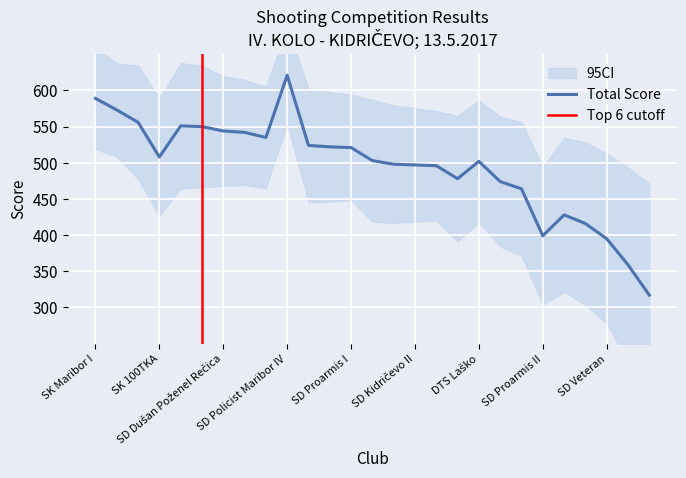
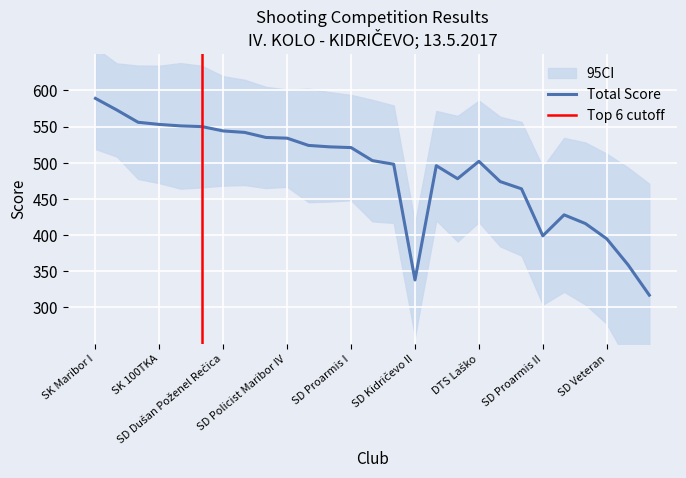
Total Score, SK 100TKA: 510 -> 550
Total Score, SD Policist Maribor IV: 620 -> 530
Total Score, SD Kidričevo II: 500 -> 340
